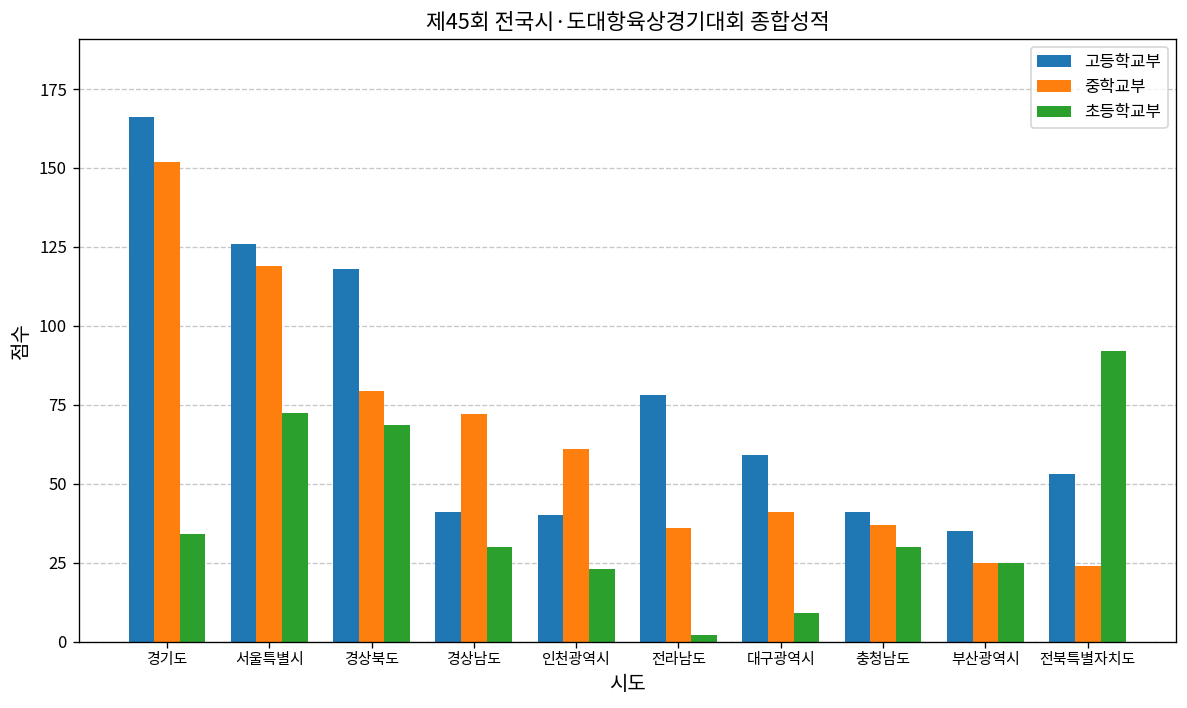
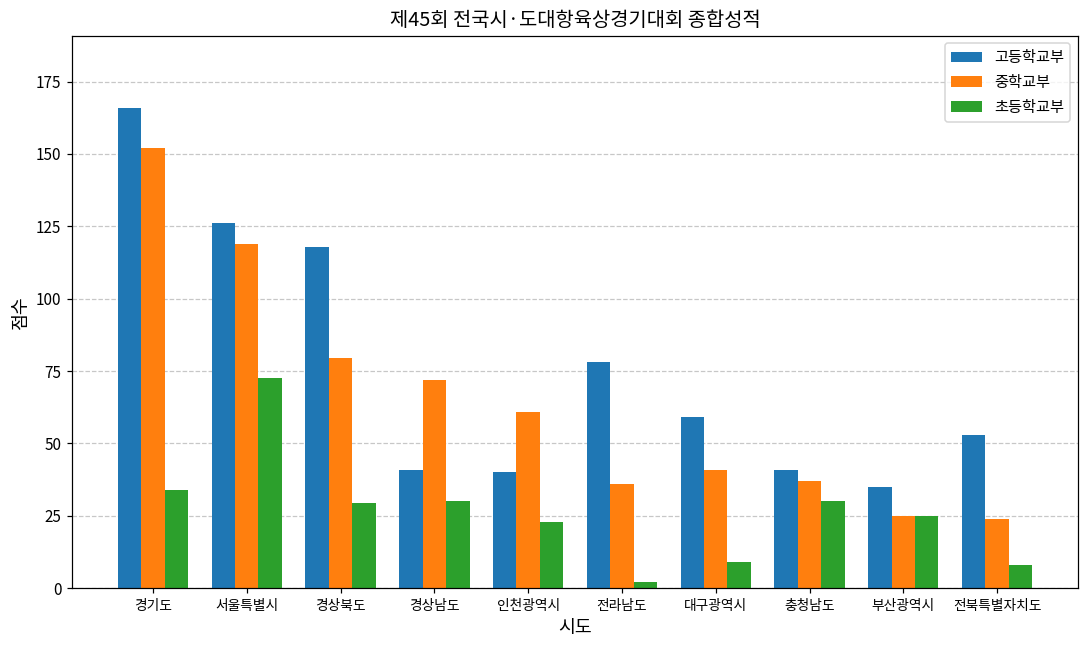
초등학교부, 경상북도: 69 -> 30
초등학교부, 전북특별자치도: 92 -> 8
